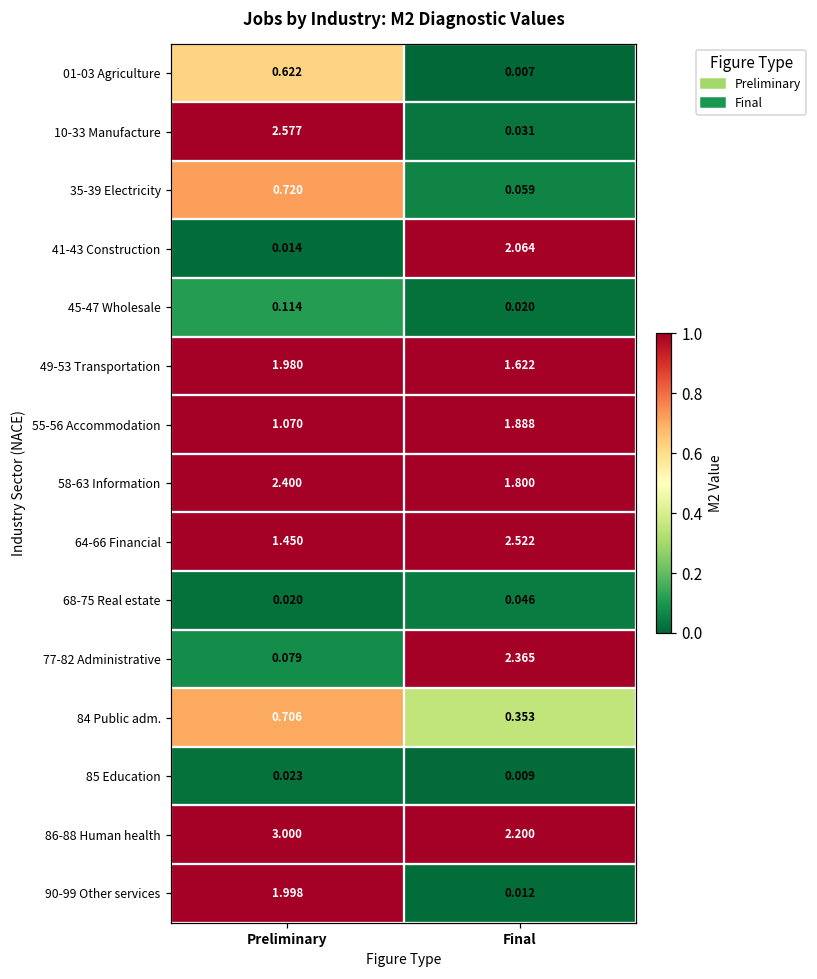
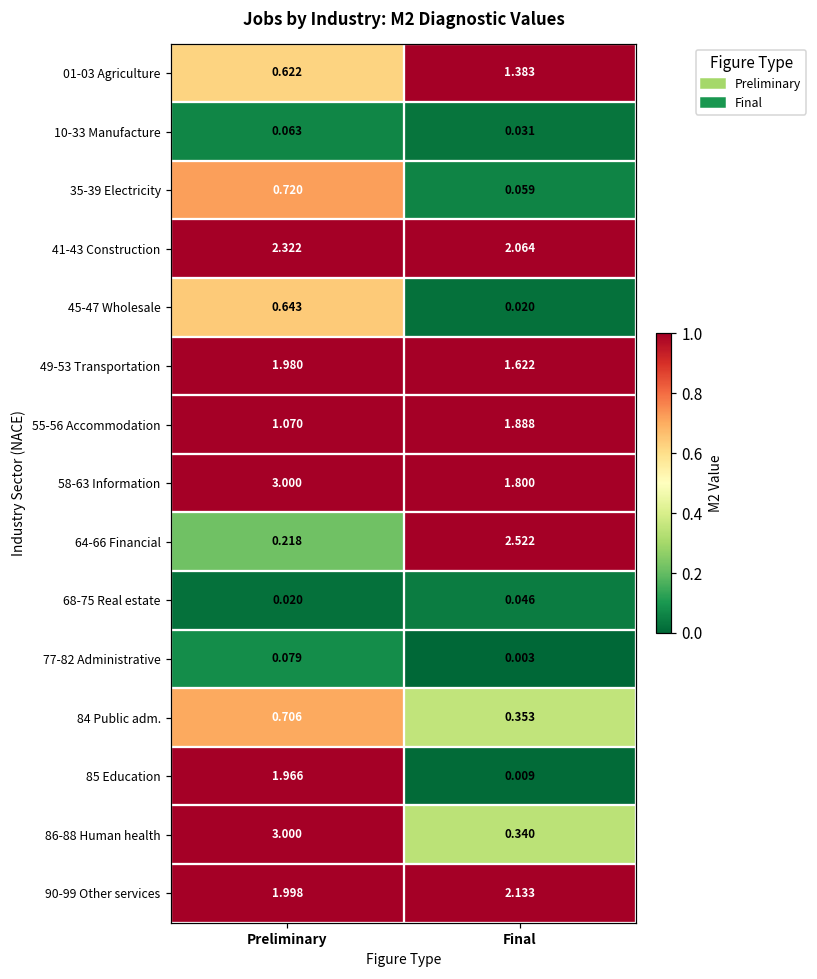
01-03 Agriculture, Final: 0.007 -> 1.383
10-33 Manufacture, Preliminary: 2.577 -> 0.063
41-43 Construction, Preliminary: 0.014 -> 2.322
45-47 Wholesale, Preliminary: 0.114 -> 0.643
58-63 Information, Preliminary: 2.400 -> 3.000
64-66 Financial, Preliminary: 1.450 -> 0.218
77-82 Administrative, Final: 2.365 -> 0.003
85 Education, Preliminary: 0.023 -> 1.966
86-88 Human health, Final: 2.200 -> 0.340
90-99 Other services, Final: 0.012 -> 2.133
